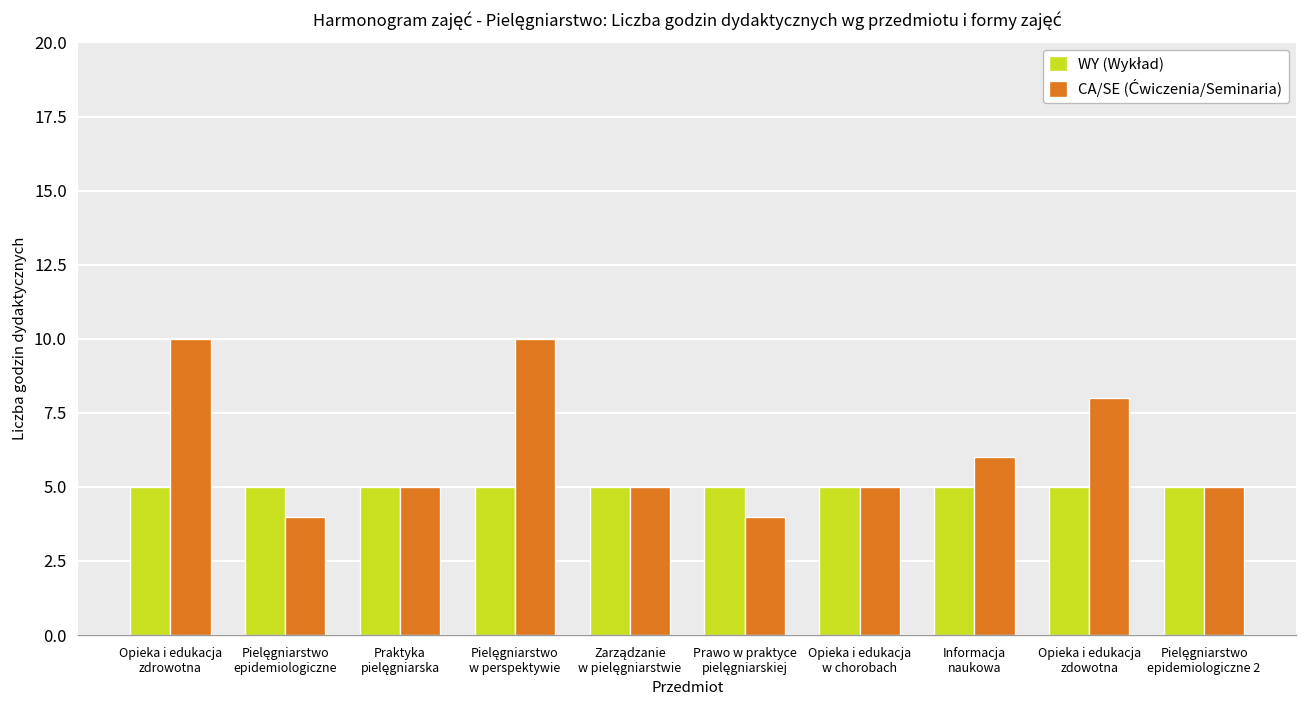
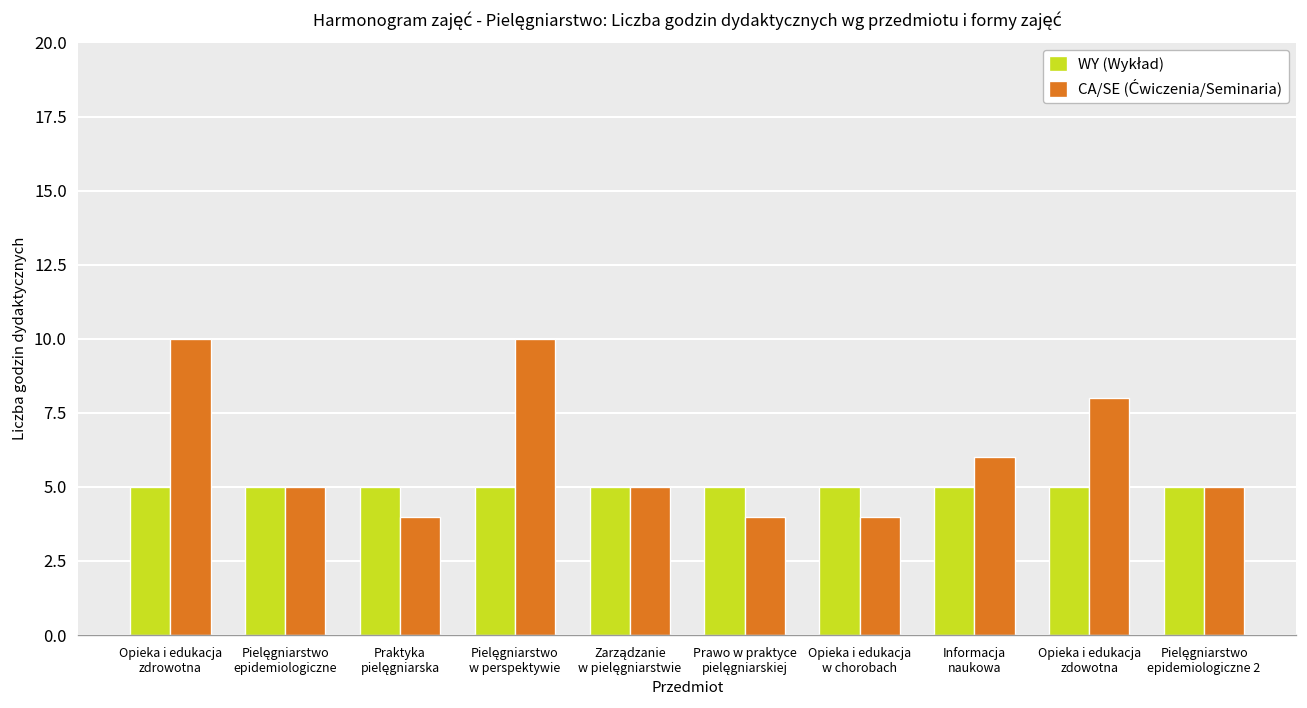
CA/SE (Ćwiczenia/Seminaria), Pielęgniarstwo epidemiologiczne: 4 -> 5
CA/SE (Ćwiczenia/Seminaria), Praktyka pielęgniarska: 5 -> 4
CA/SE (Ćwiczenia/Seminaria), Opieka i edukacja w chorobach: 5 -> 4
